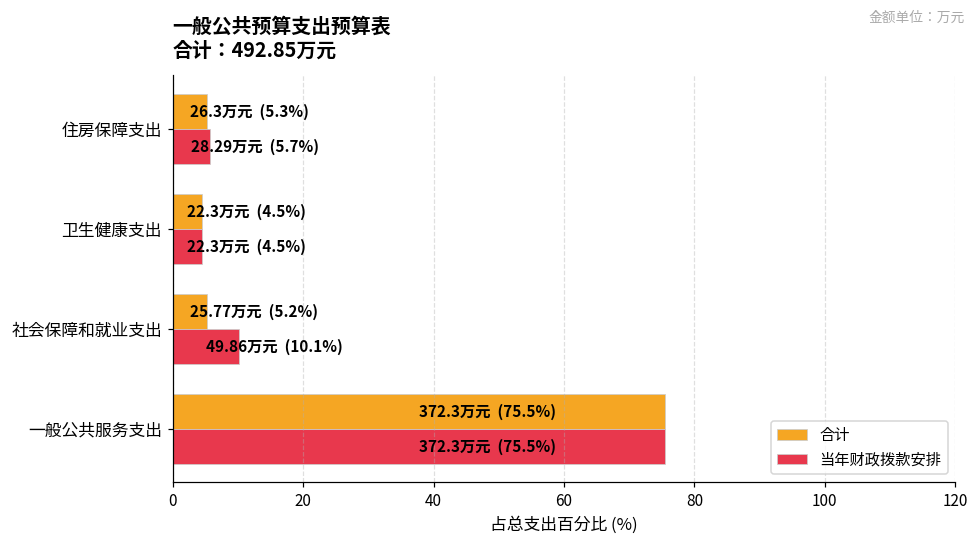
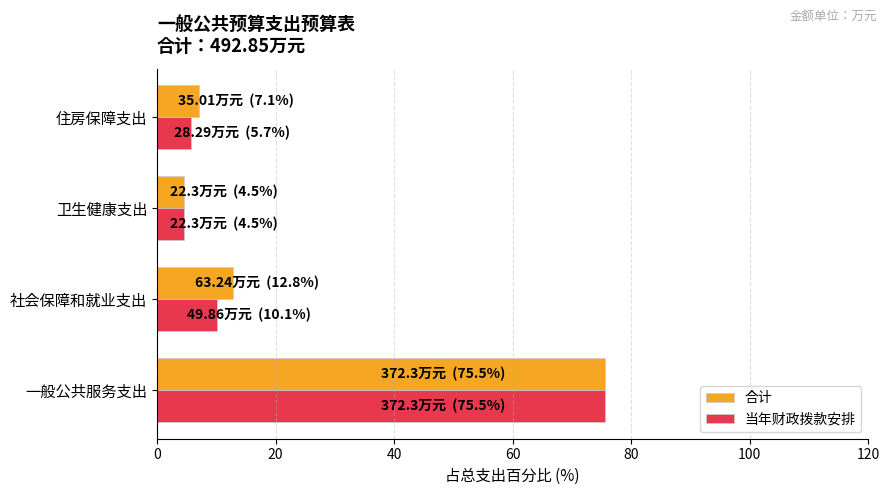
合计, 住房保障支出: 26.3万元 (5.3%) -> 35.01万元 (7.1%)
合计, 社会保障和就业支出: 25.77万元 (5.2%) -> 63.24万元 (12.8%)
